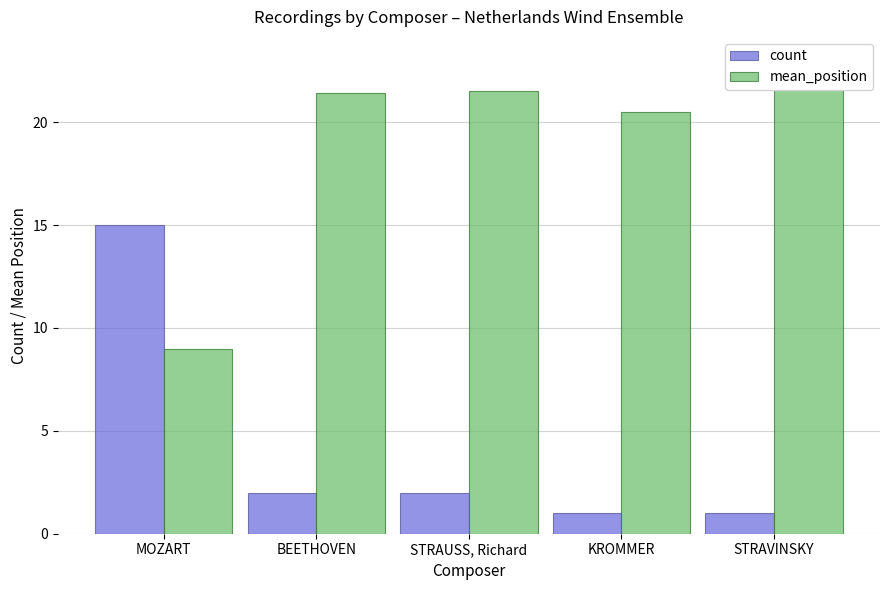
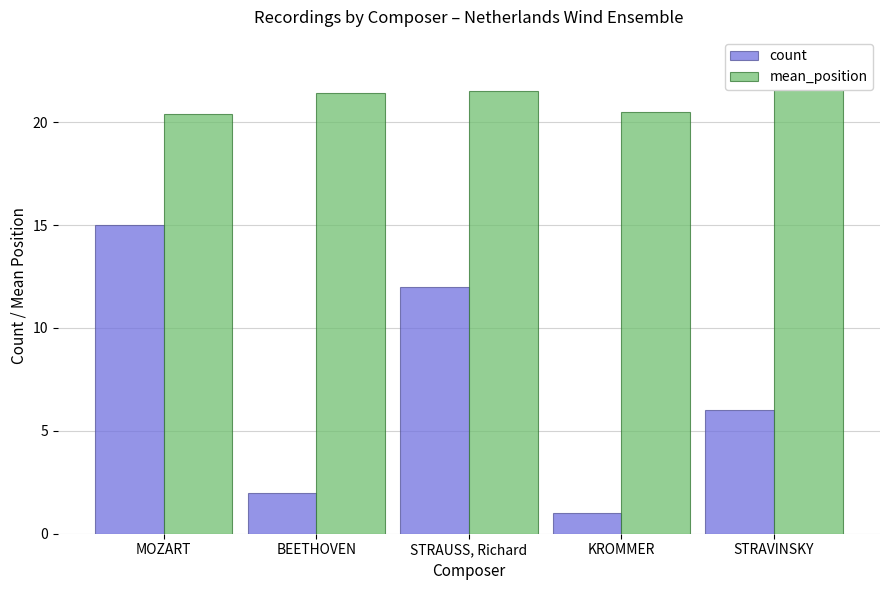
mean_position, MOZART: 9.0 -> 20.4
count, STRAUSS, Richard: 2 -> 12
count, STRAVINSKY: 1 -> 6
